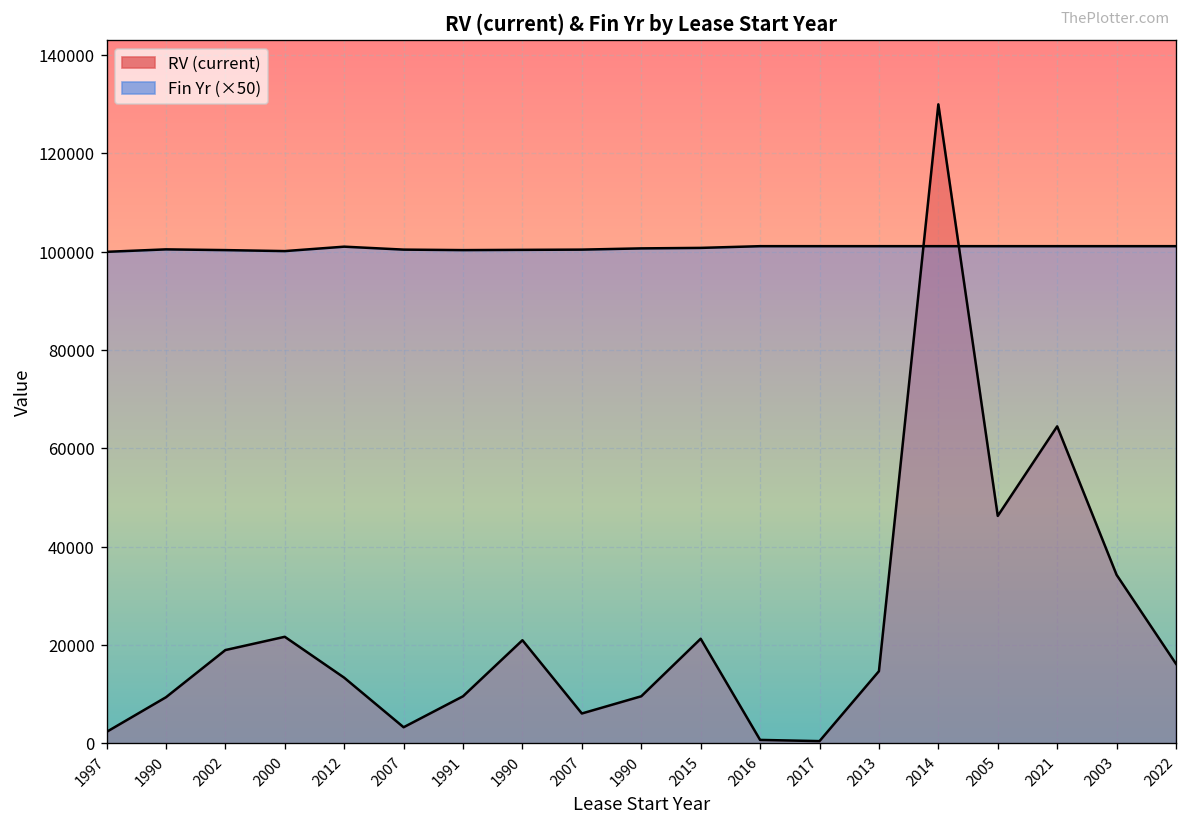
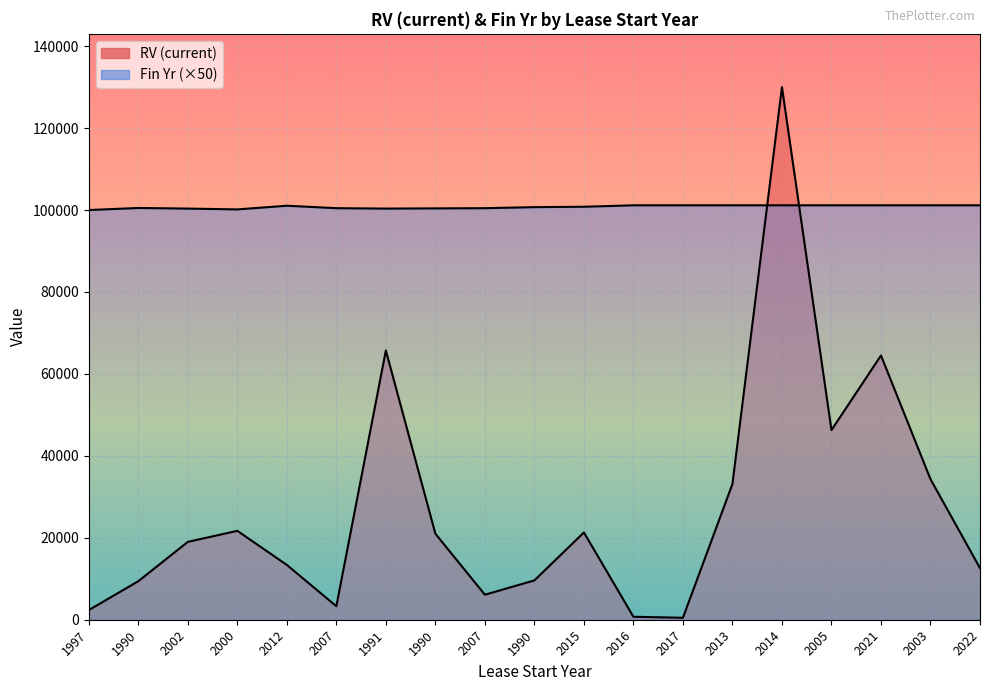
RV (current), 1991: 10000 -> 66000
RV (current), 2013: 15000 -> 33000
RV (current), 2022: 16000 -> 13000
